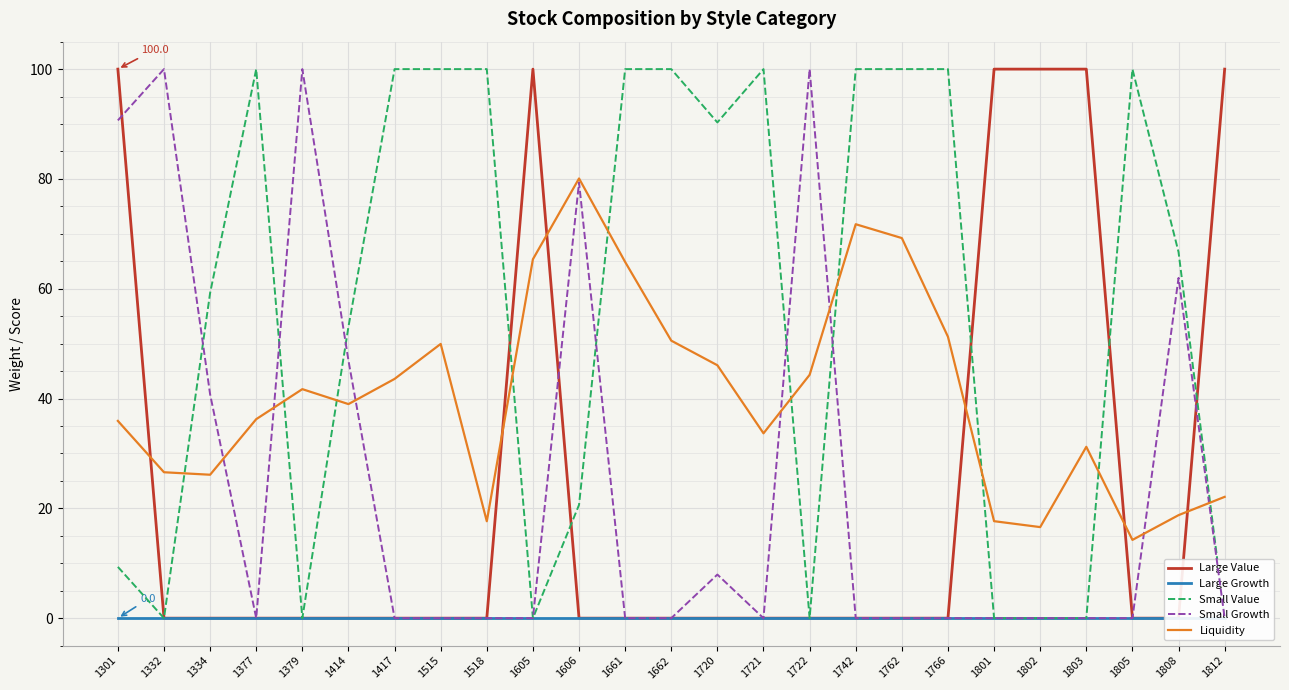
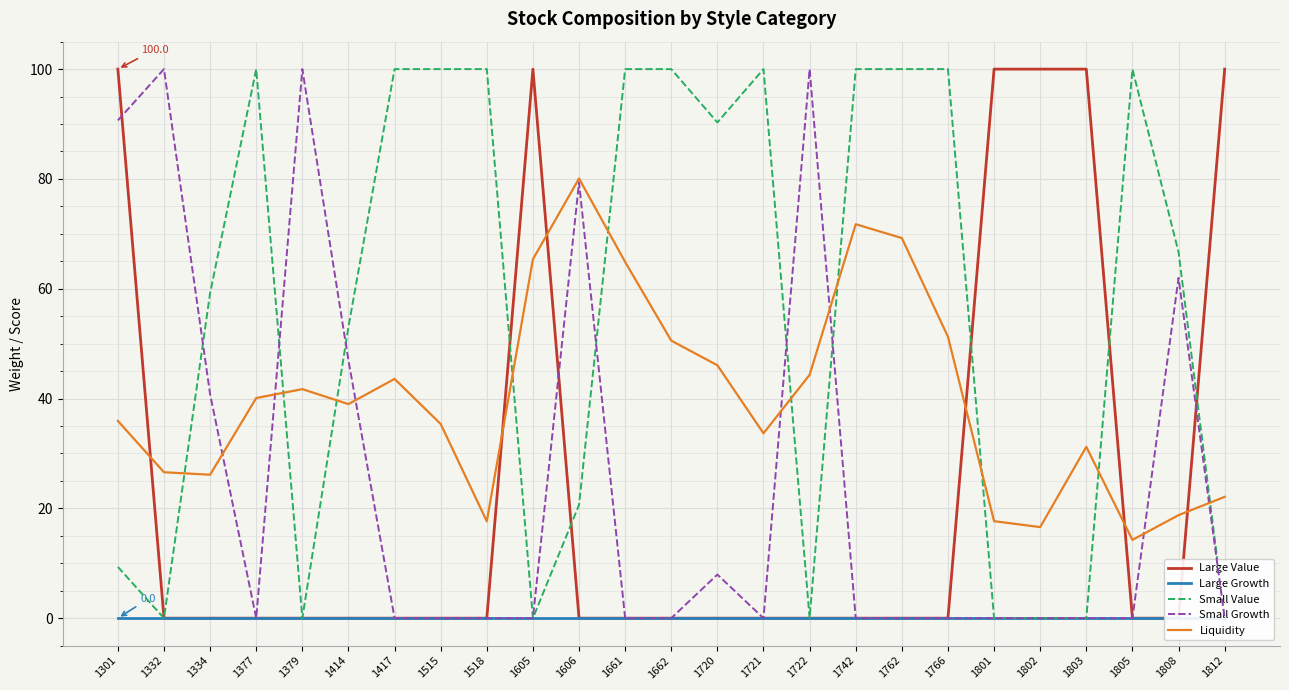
Liquidity, 1377: 36 -> 40
Liquidity, 1515: 50 -> 35
